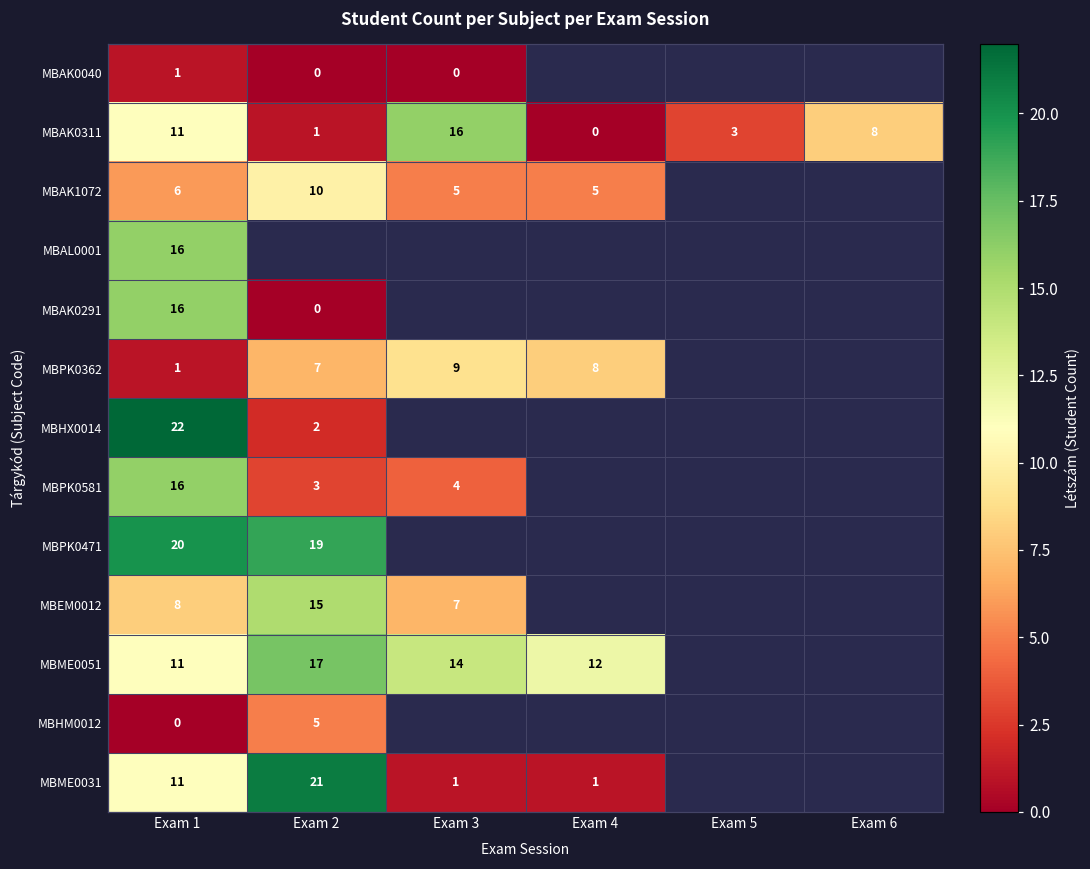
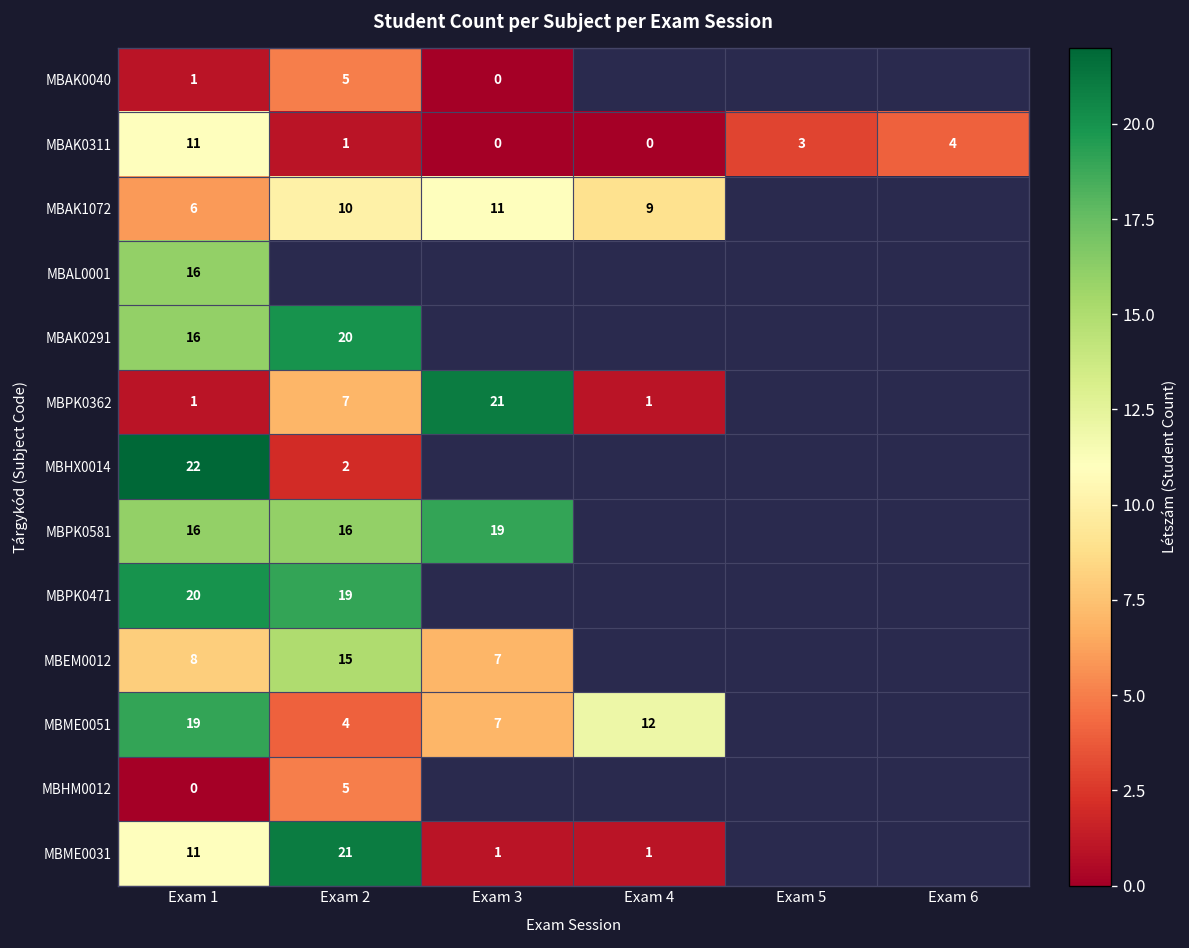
MBAK0040, Exam 2: 0 -> 5
MBAK0311, Exam 3: 16 -> 0
MBAK0311, Exam 6: 8 -> 4
MBAK1072, Exam 3: 5 -> 11
MBAK1072, Exam 4: 5 -> 9
MBAK0291, Exam 2: 0 -> 20
MBPK0362, Exam 3: 9 -> 21
MBPK0362, Exam 4: 8 -> 1
MBPK0581, Exam 2: 3 -> 16
MBPK0581, Exam 3: 4 -> 19
MBME0051, Exam 1: 11 -> 19
MBME0051, Exam 2: 17 -> 4
MBME0051, Exam 3: 14 -> 7
